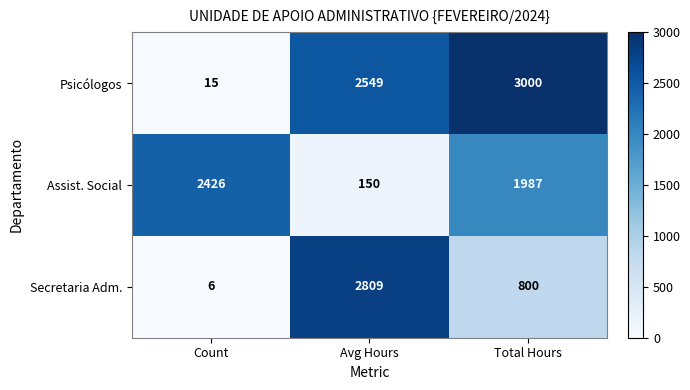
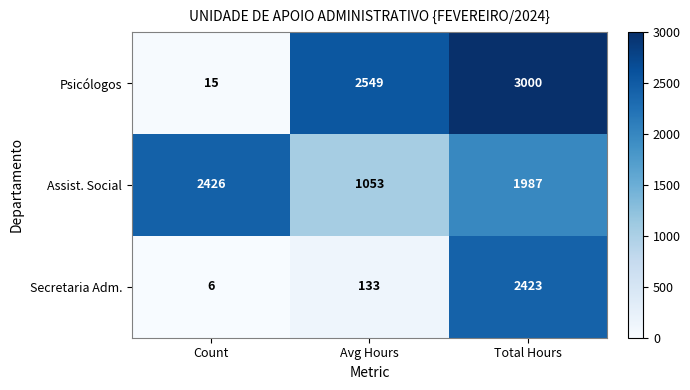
Assist. Social, Avg Hours: 150 -> 1053
Secretaria Adm., Avg Hours: 2809 -> 133
Secretaria Adm., Total Hours: 800 -> 2423
